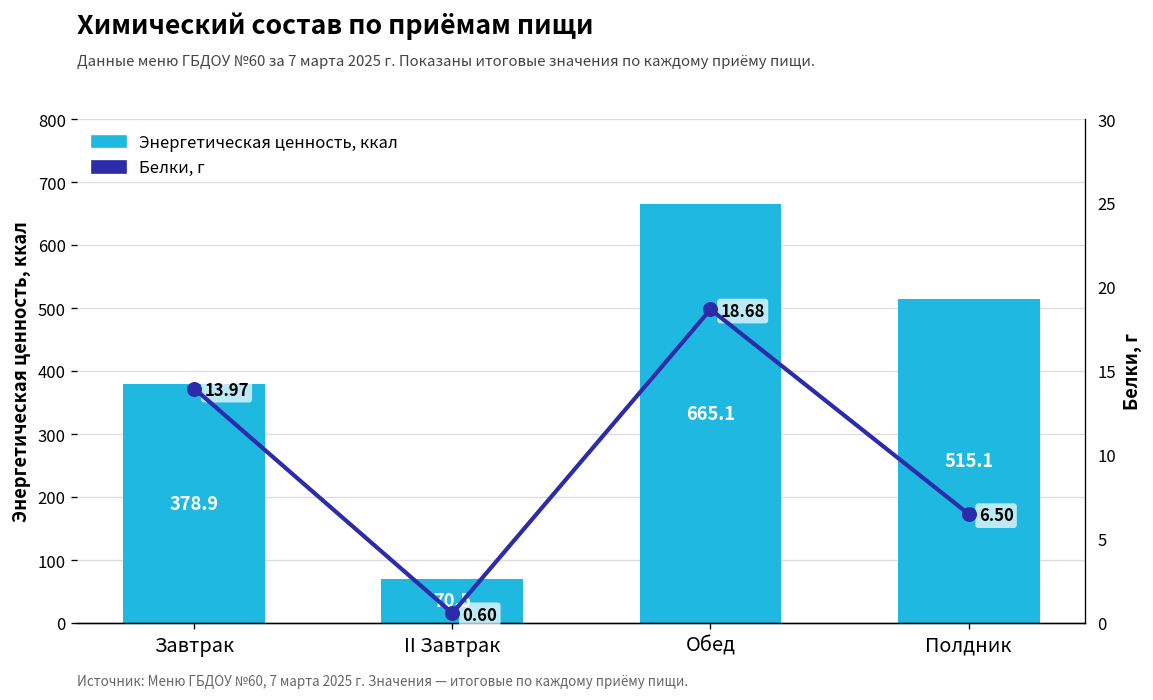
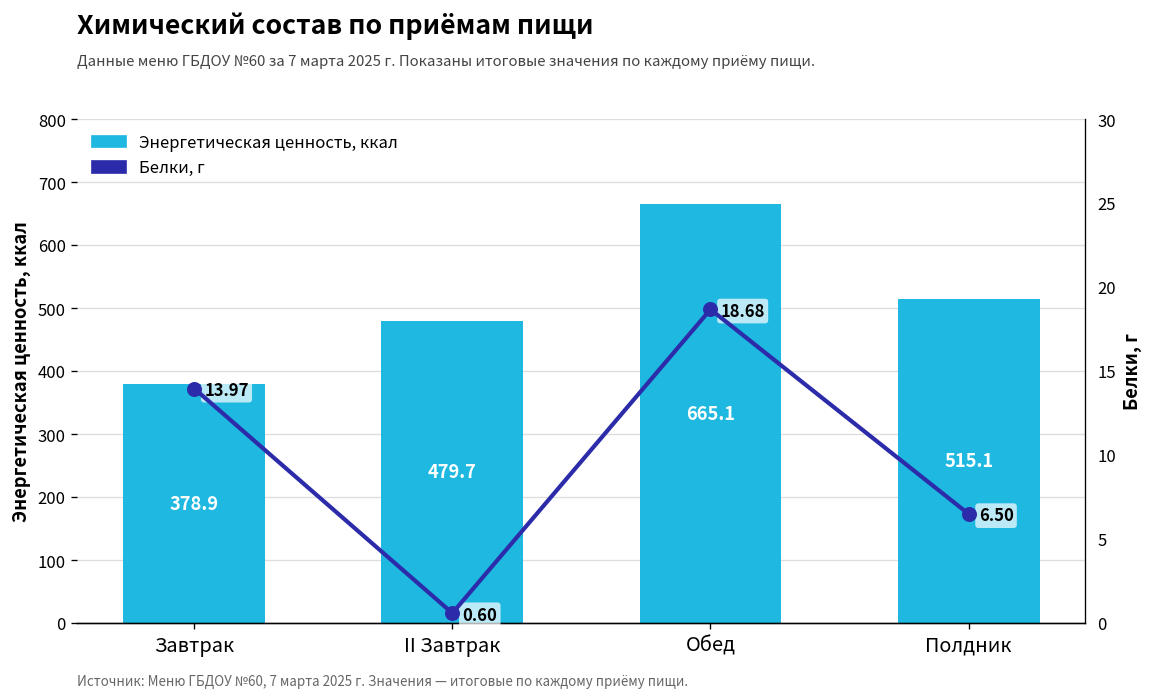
Энергетическая ценность, ккал, II Завтрак: 70.5 -> 479.7
